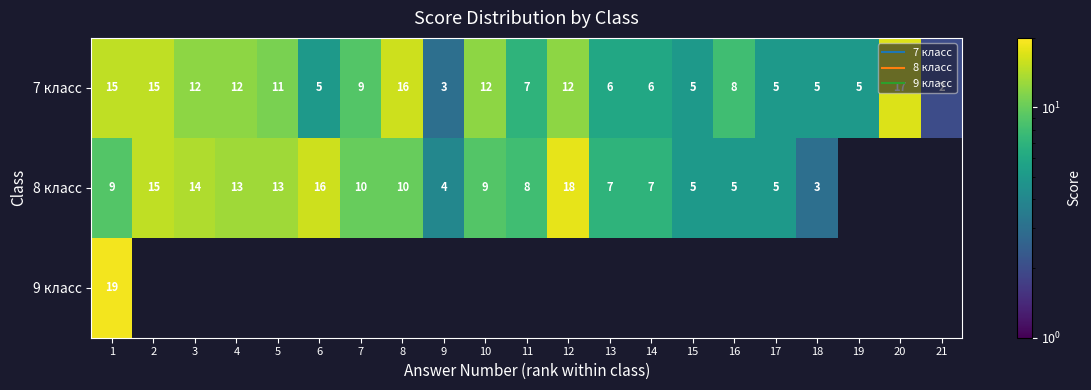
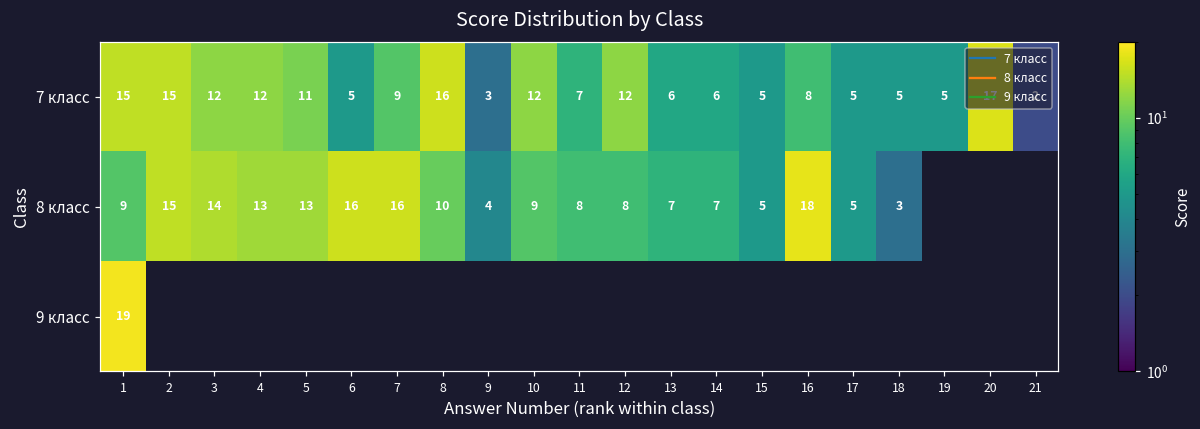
8 класс, 7: 10 -> 16
8 класс, 12: 18 -> 8
8 класс, 16: 5 -> 18
